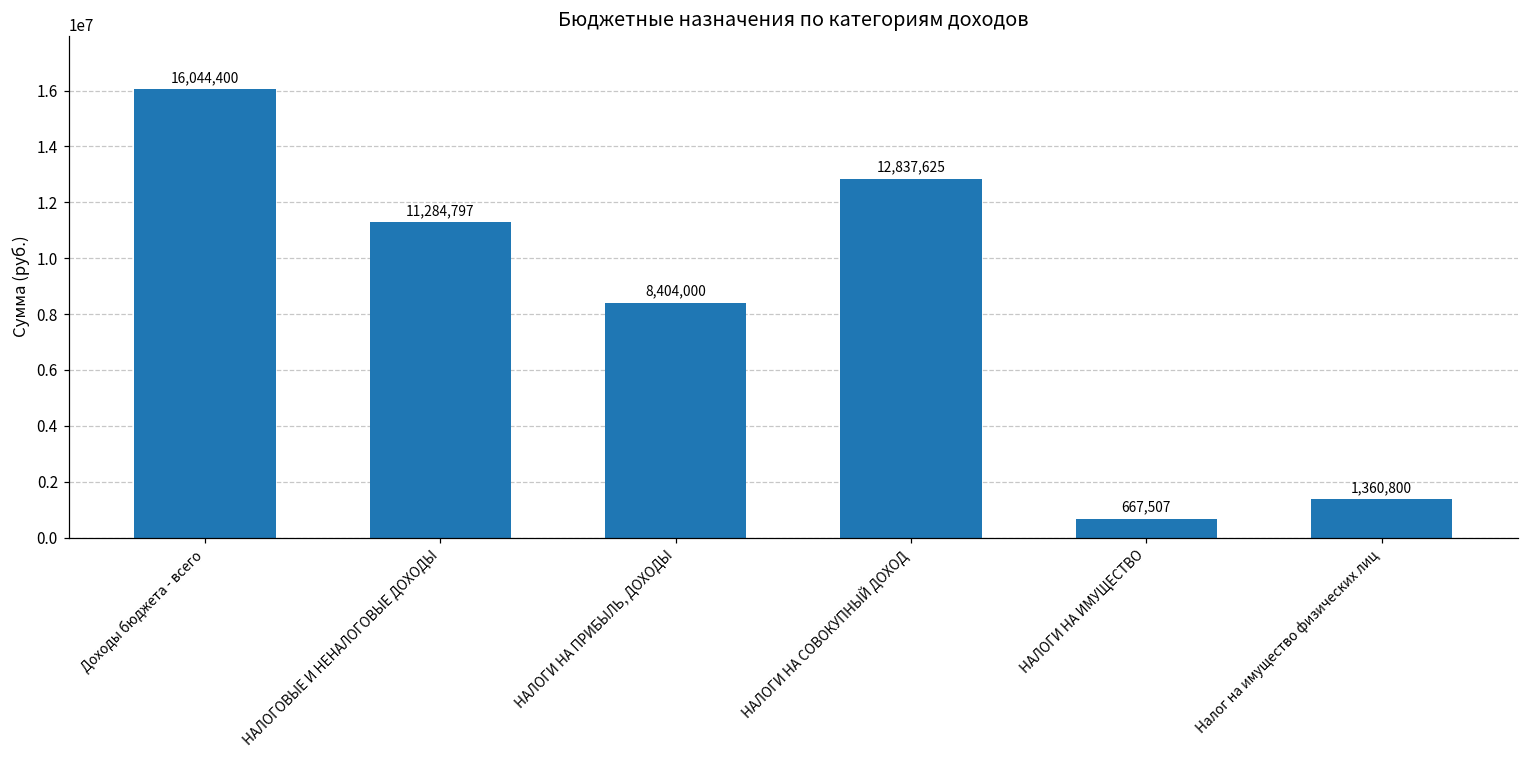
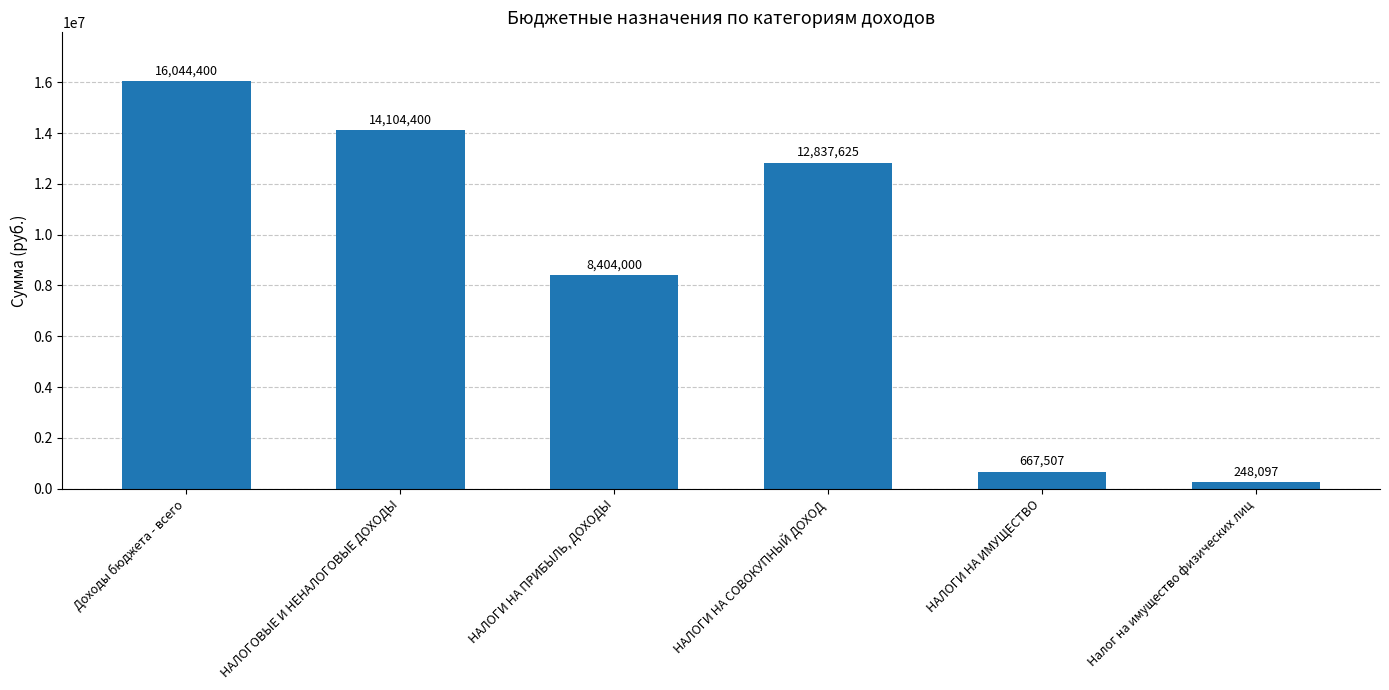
НАЛОГОВЫЕ И НЕНАЛОГОВЫЕ ДОХОДЫ: 11,284,797 -> 14,104,400
Налог на имущество физических лиц: 1,360,800 -> 248,097
